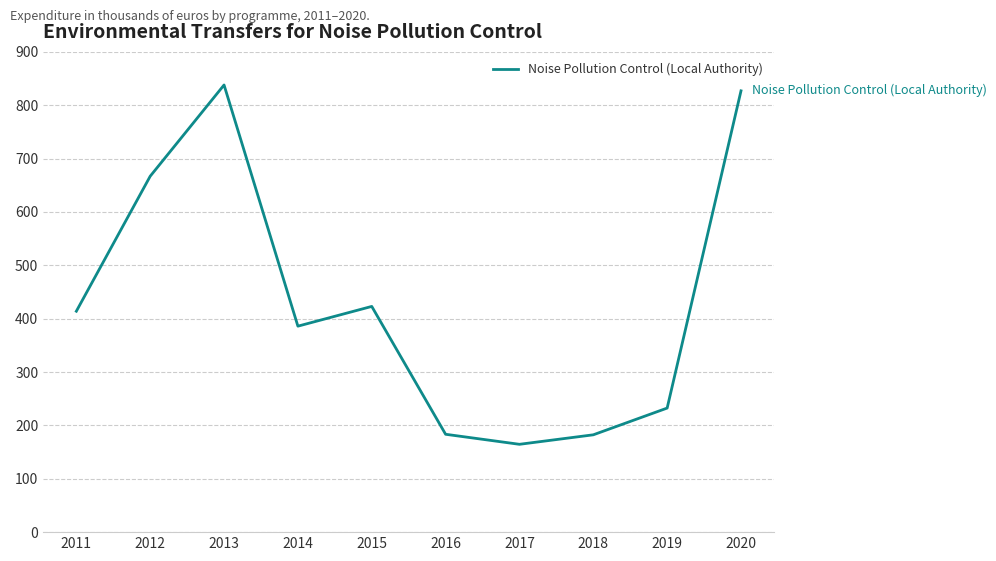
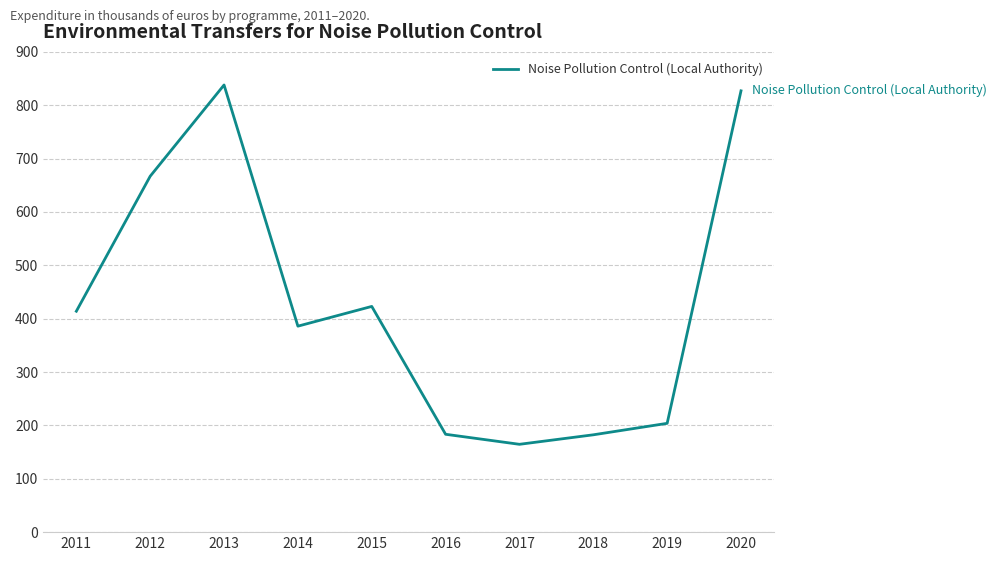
2019: 230 -> 200
